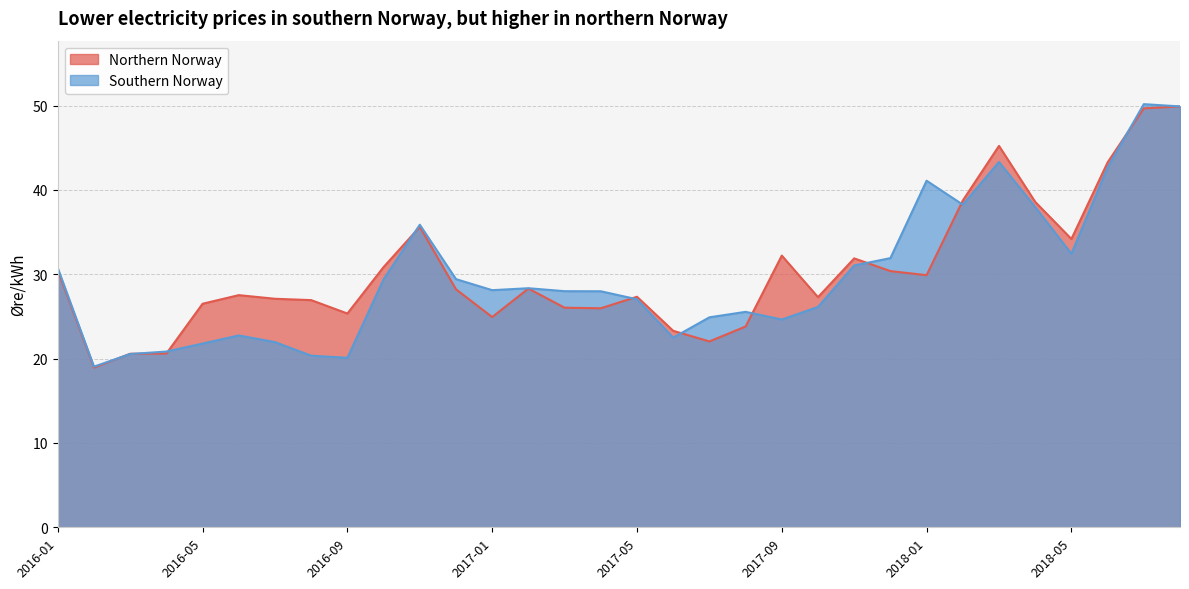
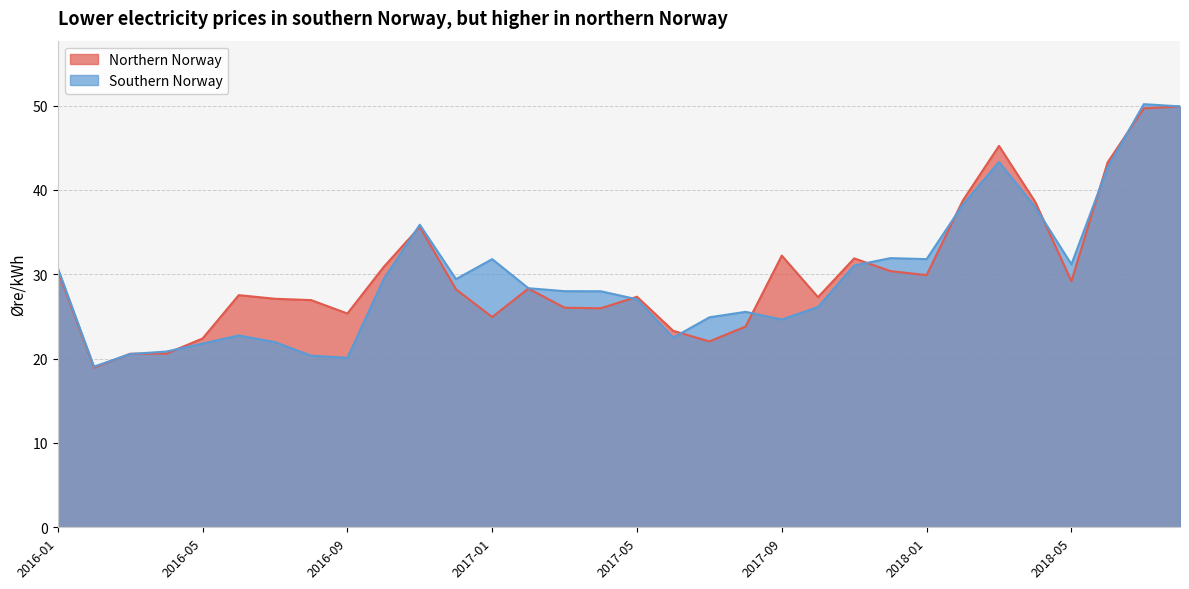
Northern Norway, 2016-05: 27 -> 22
Southern Norway, 2017-01: 28 -> 32
Southern Norway, 2018-01: 41 -> 32
Northern Norway, 2018-05: 34 -> 29
Southern Norway, 2018-05: 32 -> 31
